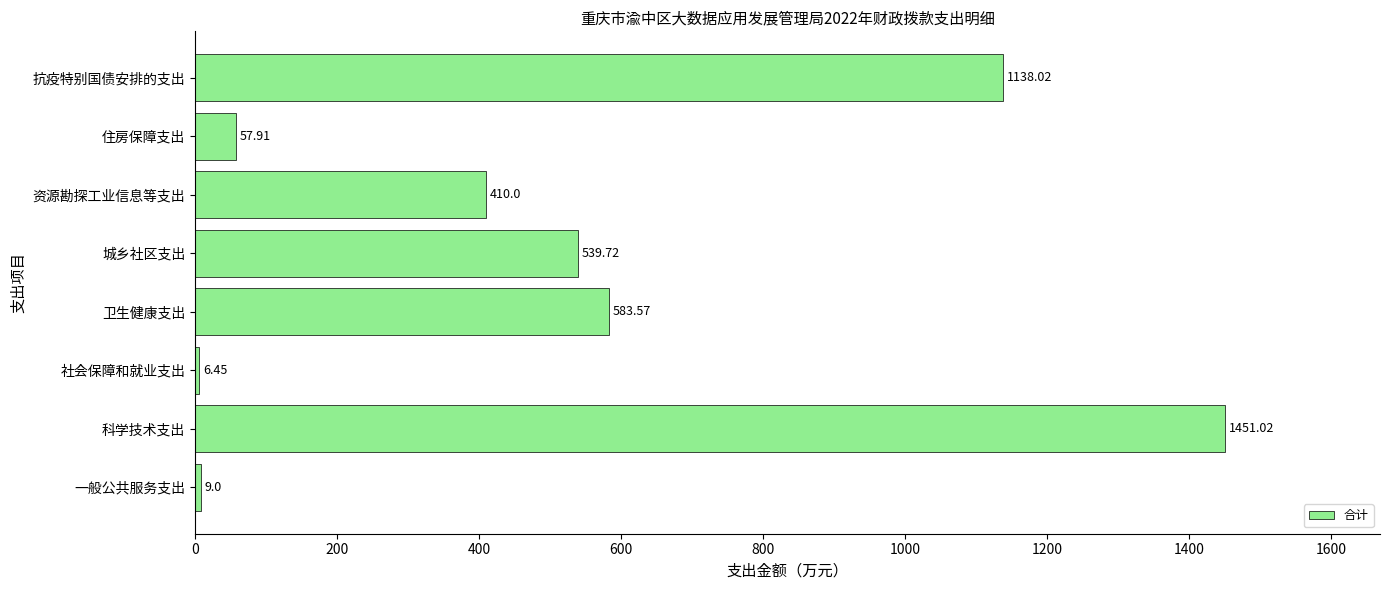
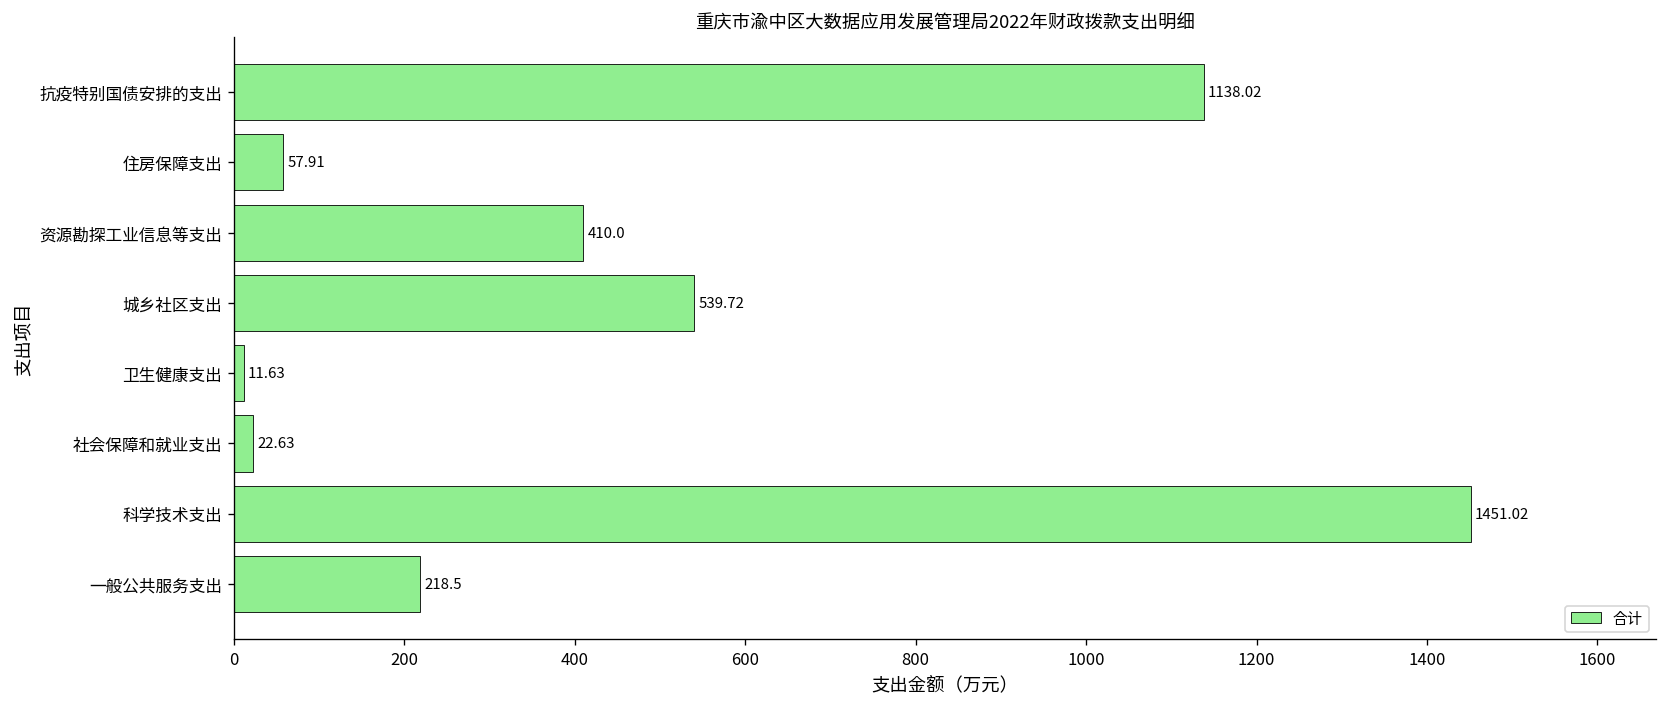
卫生健康支出: 583.57 -> 11.63
社会保障和就业支出: 6.45 -> 22.63
一般公共服务支出: 9.0 -> 218.5
